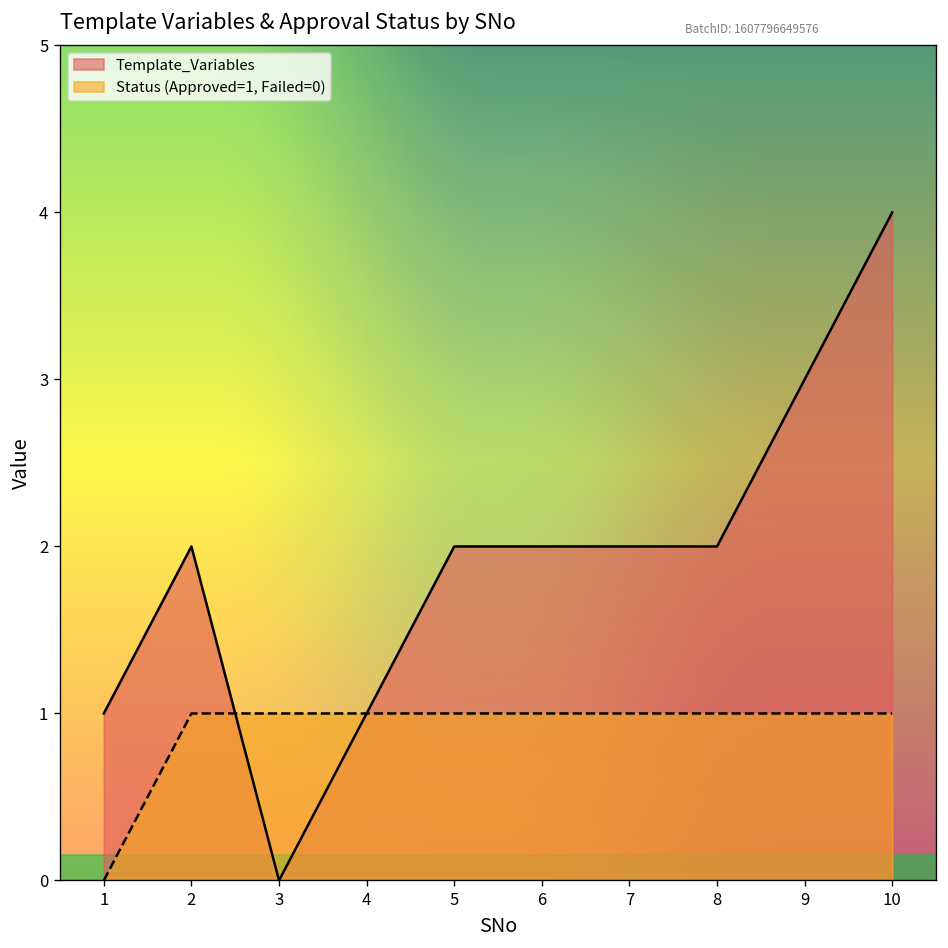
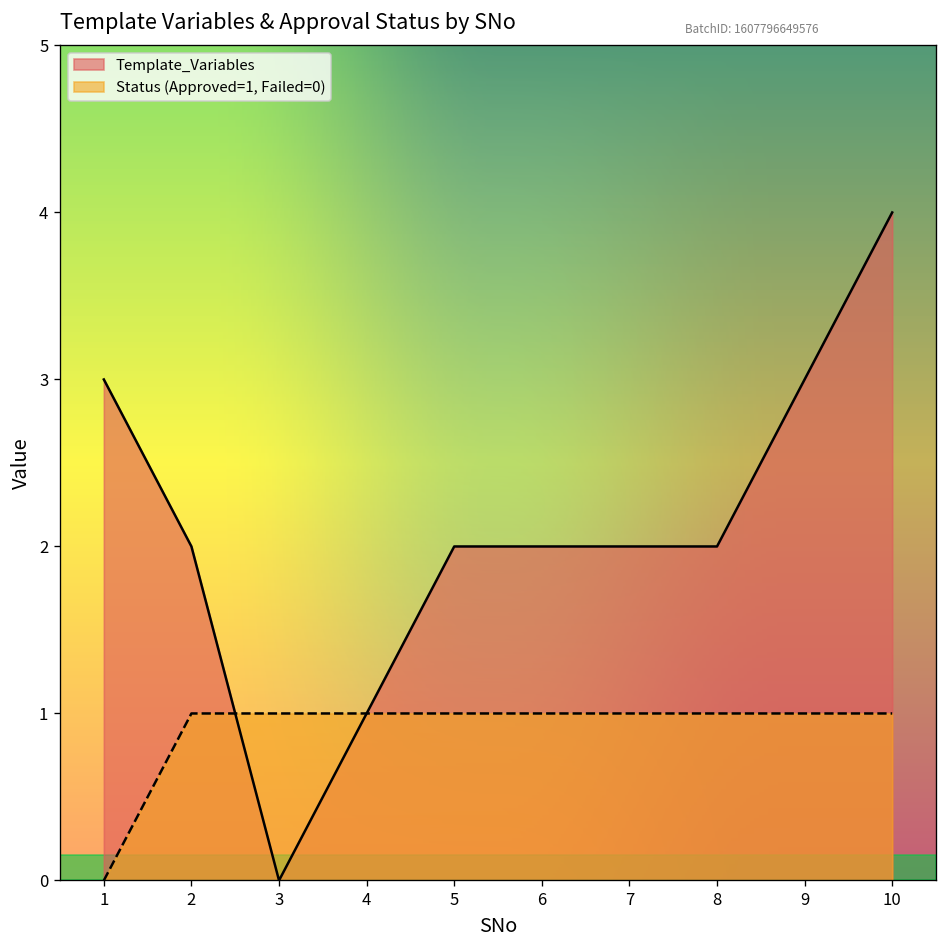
Template_Variables, 1: 1 -> 3
